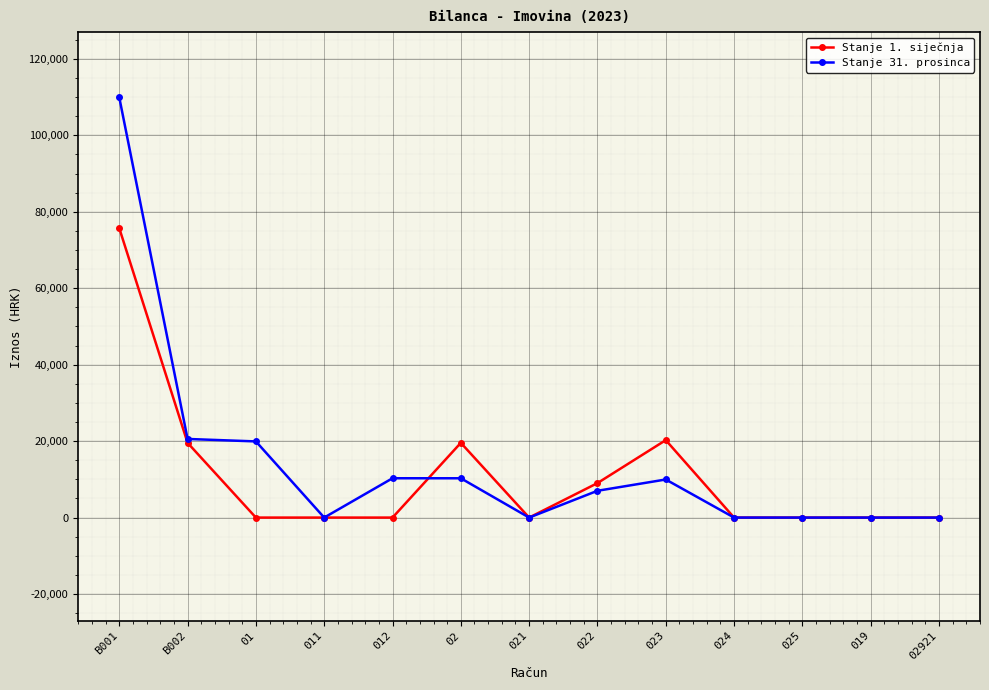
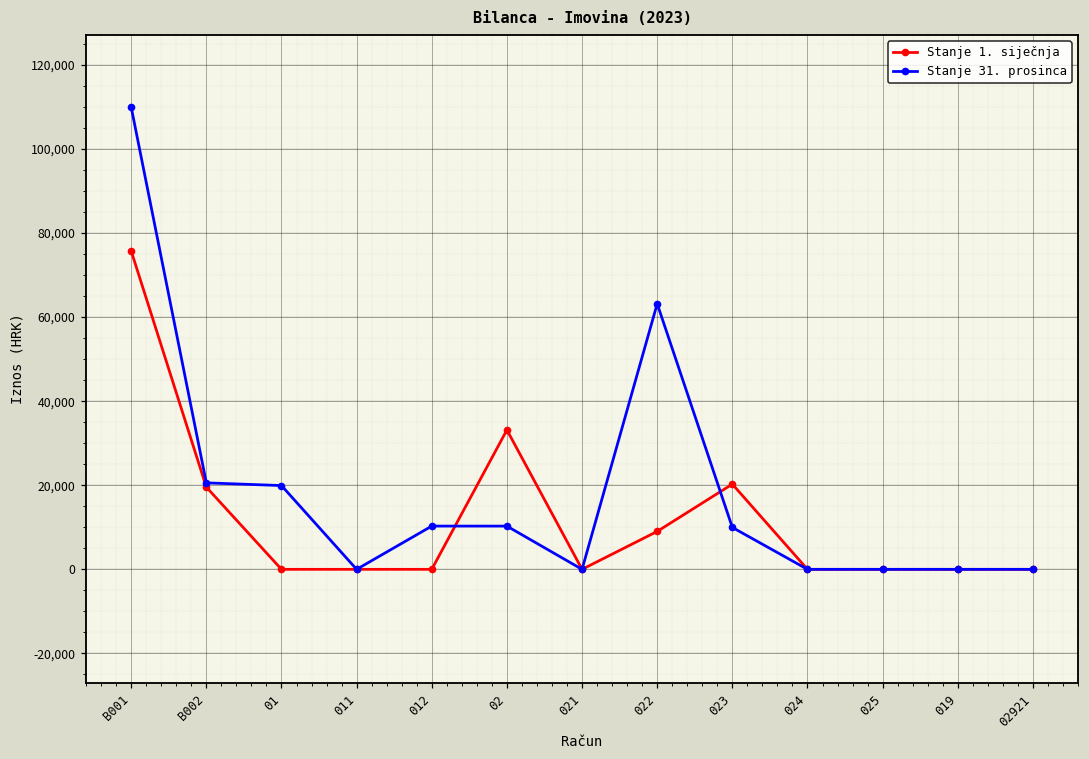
Stanje 1. siječnja, 02: 20,000 -> 33,000
Stanje 31. prosinca, 022: 7,000 -> 63,000
